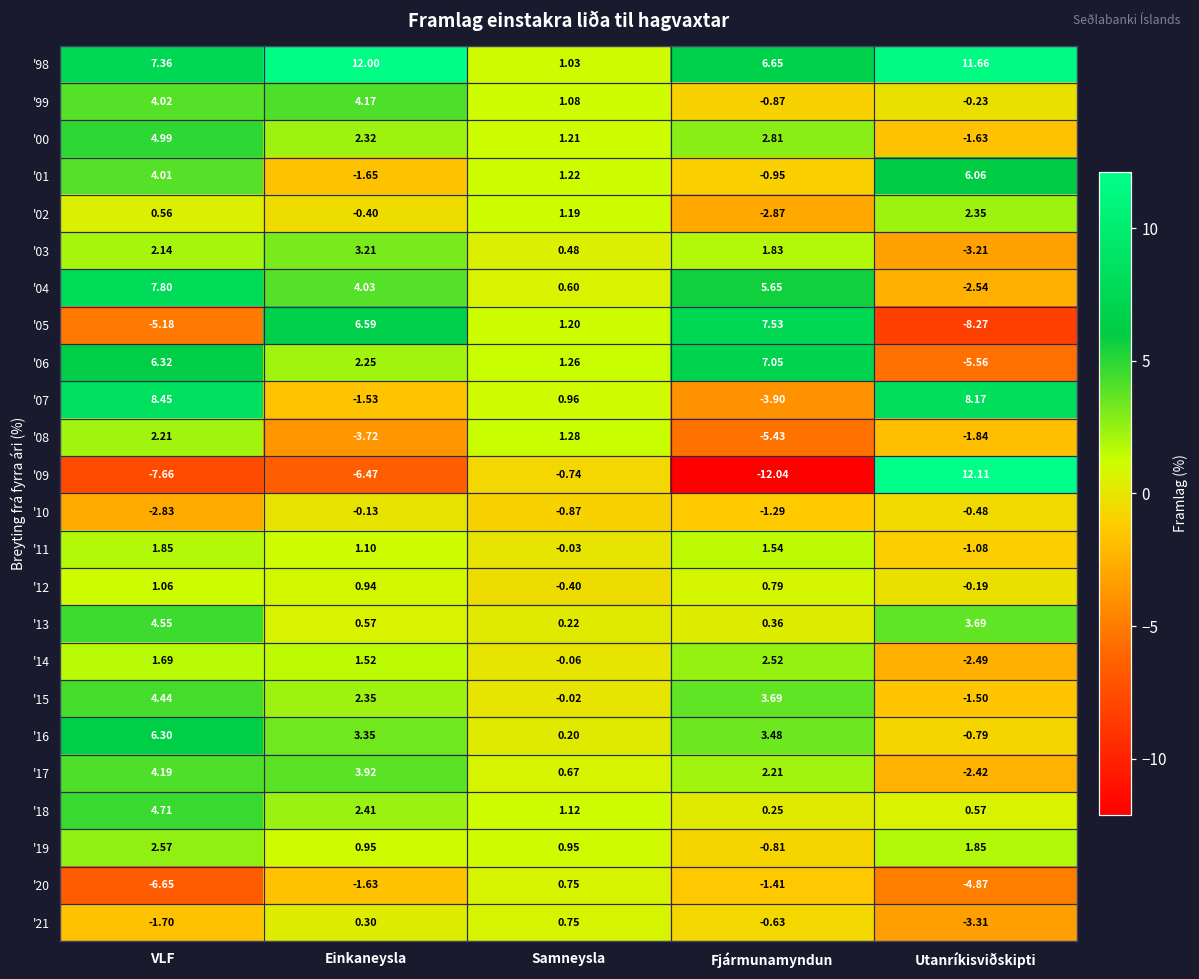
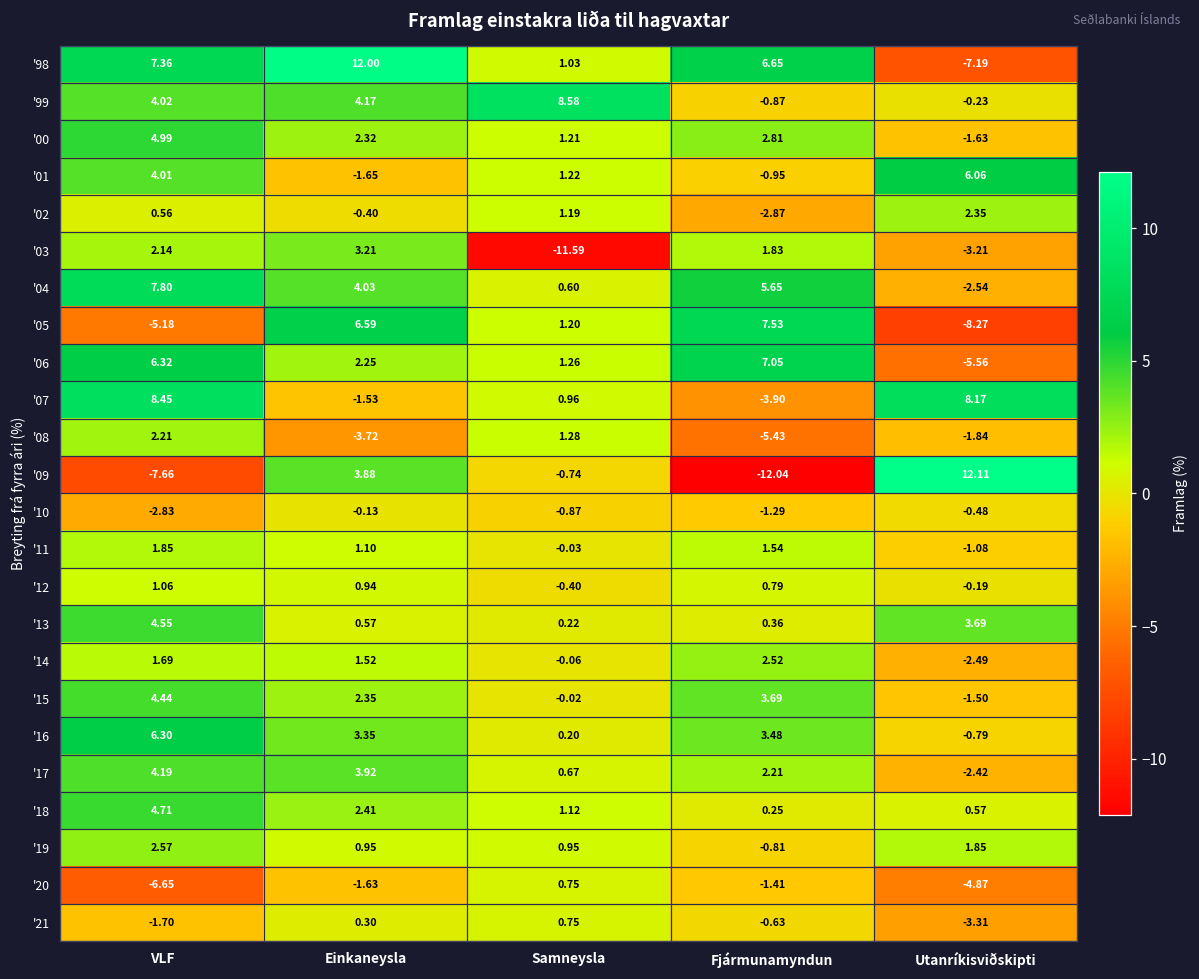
'98, Utanríkisviðskipti: 11.66 -> -7.19
'99, Samneysla: 1.08 -> 8.58
'03, Samneysla: 0.48 -> -11.59
'09, Einkaneysla: -6.47 -> 3.88
